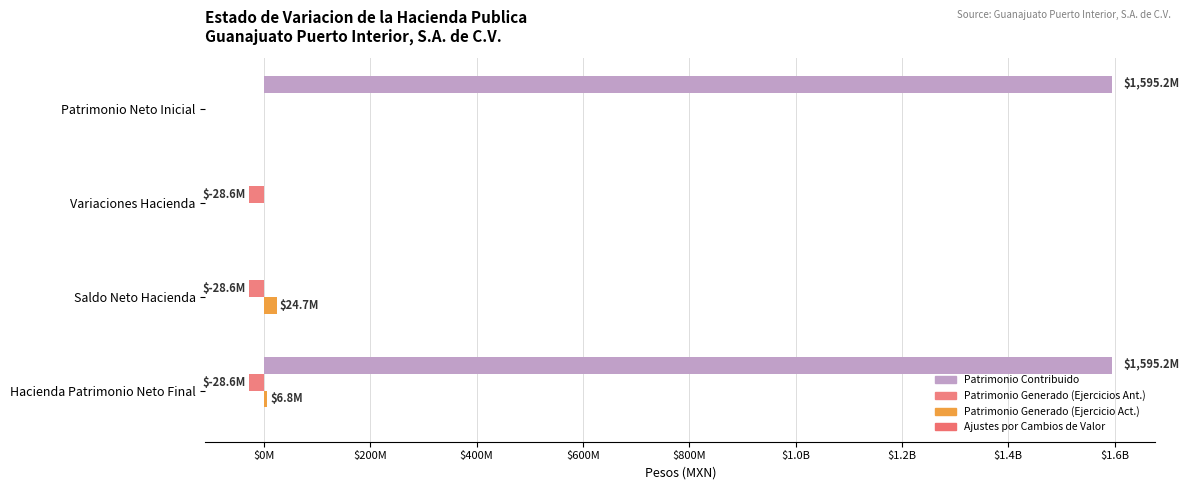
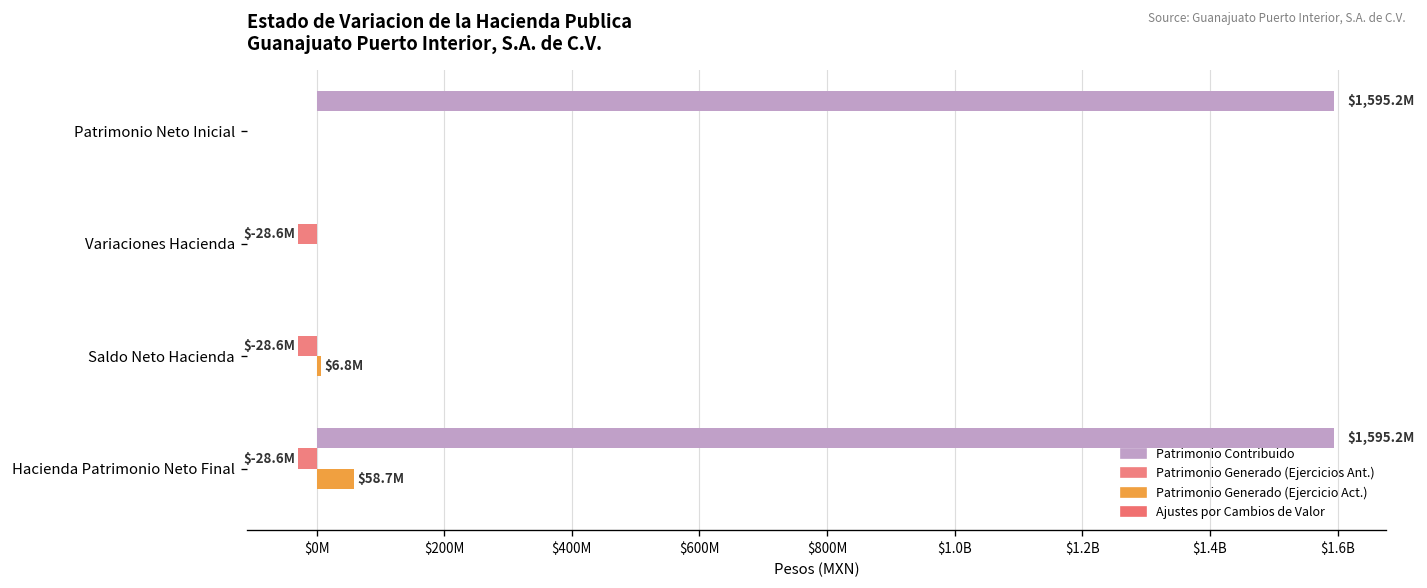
Patrimonio Generado (Ejercicio Act.), Saldo Neto Hacienda: $24.7M -> $6.8M
Patrimonio Generado (Ejercicio Act.), Hacienda Patrimonio Neto Final: $6.8M -> $58.7M
